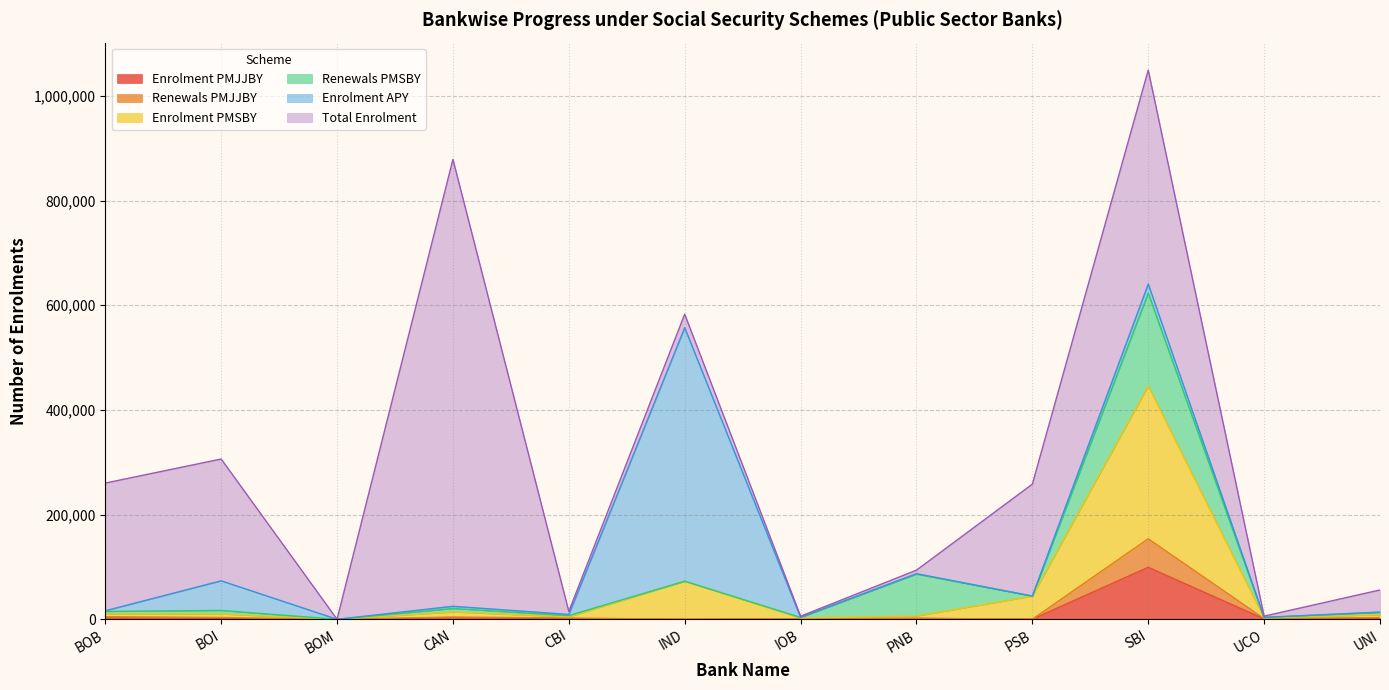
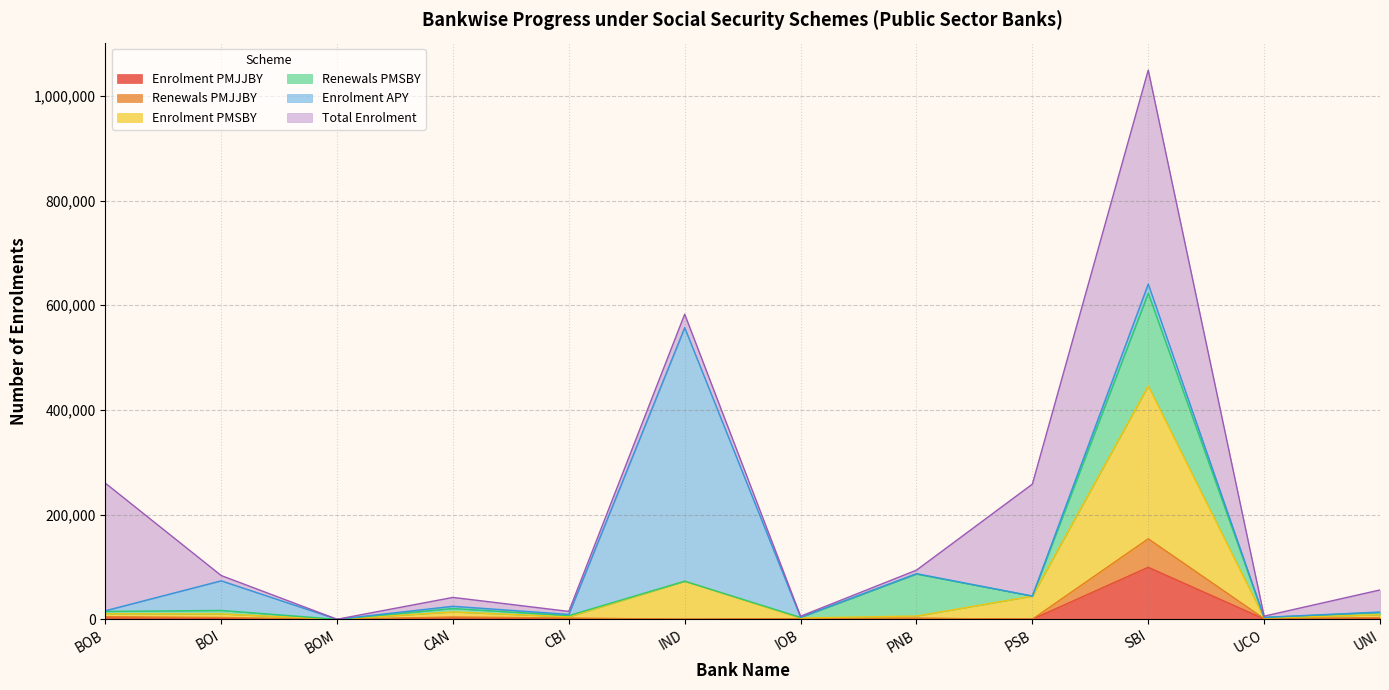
Total Enrolment, BOI: 230,000 -> 10,000
Total Enrolment, CAN: 850,000 -> 20,000
